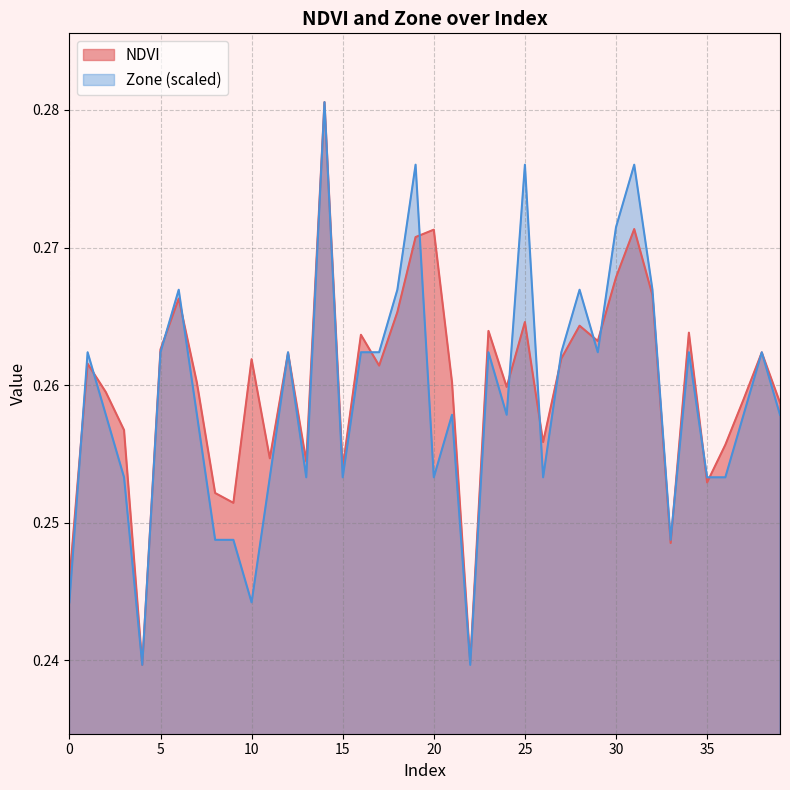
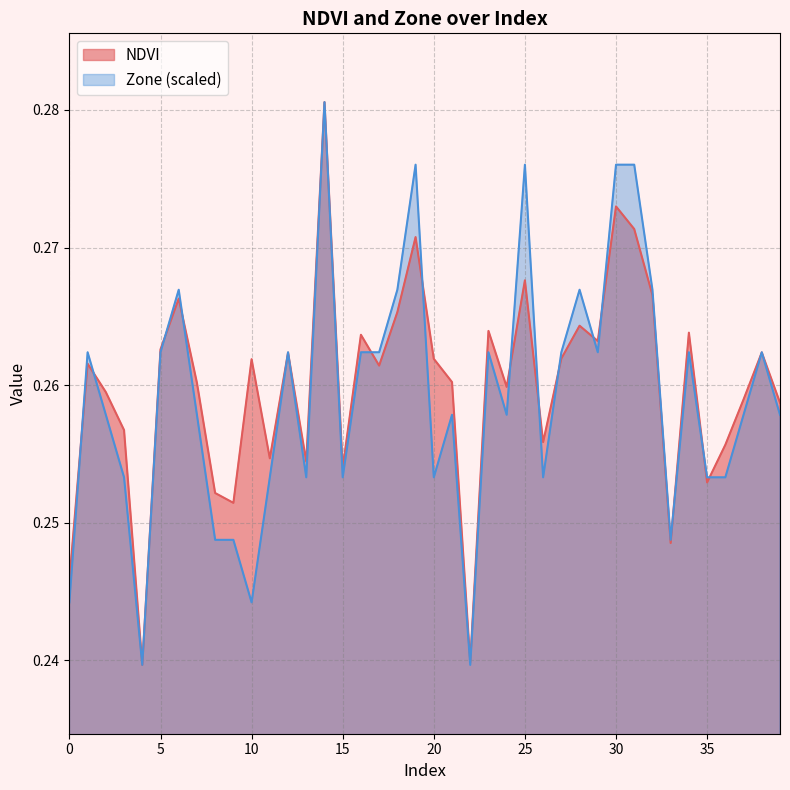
NDVI, 20: 0.2713 -> 0.2619
NDVI, 25: 0.2646 -> 0.2676
NDVI, 30: 0.2678 -> 0.2730
Zone (scaled), 30: 0.2715 -> 0.2760
